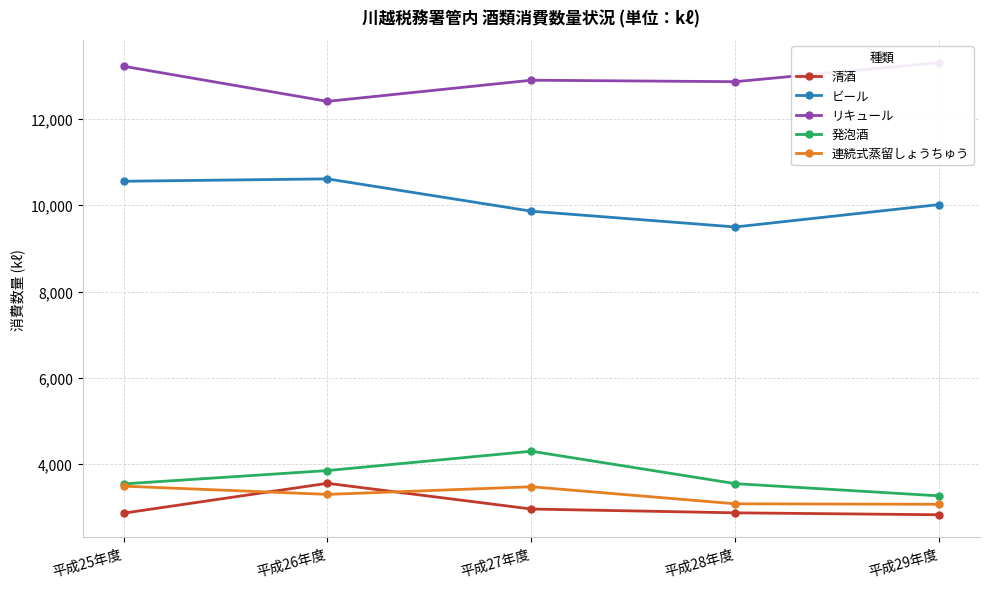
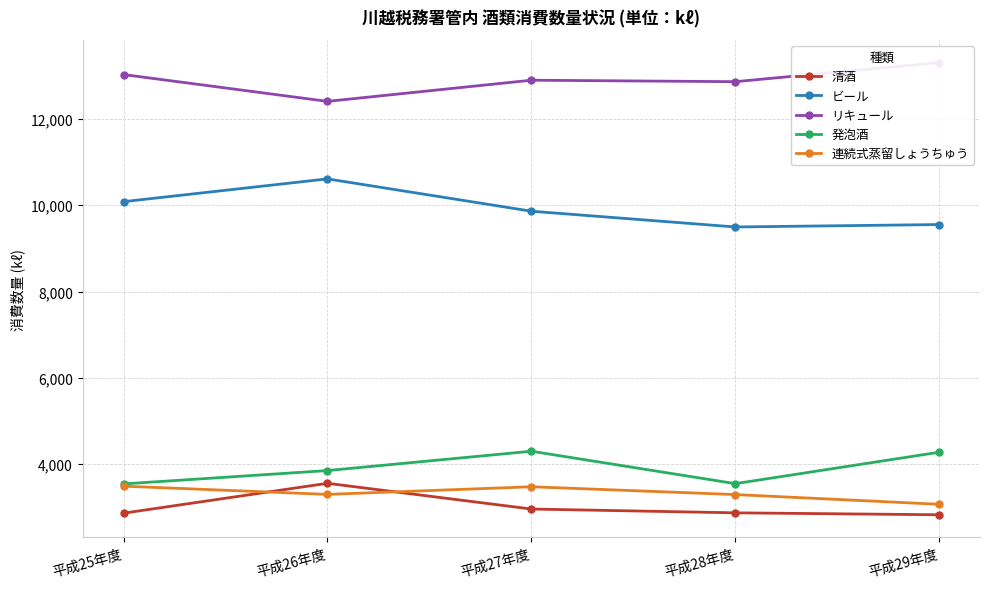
ビール, 平成25年度: 10,600 -> 10,100
リキュール, 平成25年度: 13,200 -> 13,000
連続式蒸留しょうちゅう, 平成28年度: 3,100 -> 3,300
ビール, 平成29年度: 10,000 -> 9,600
発泡酒, 平成29年度: 3,300 -> 4,300
